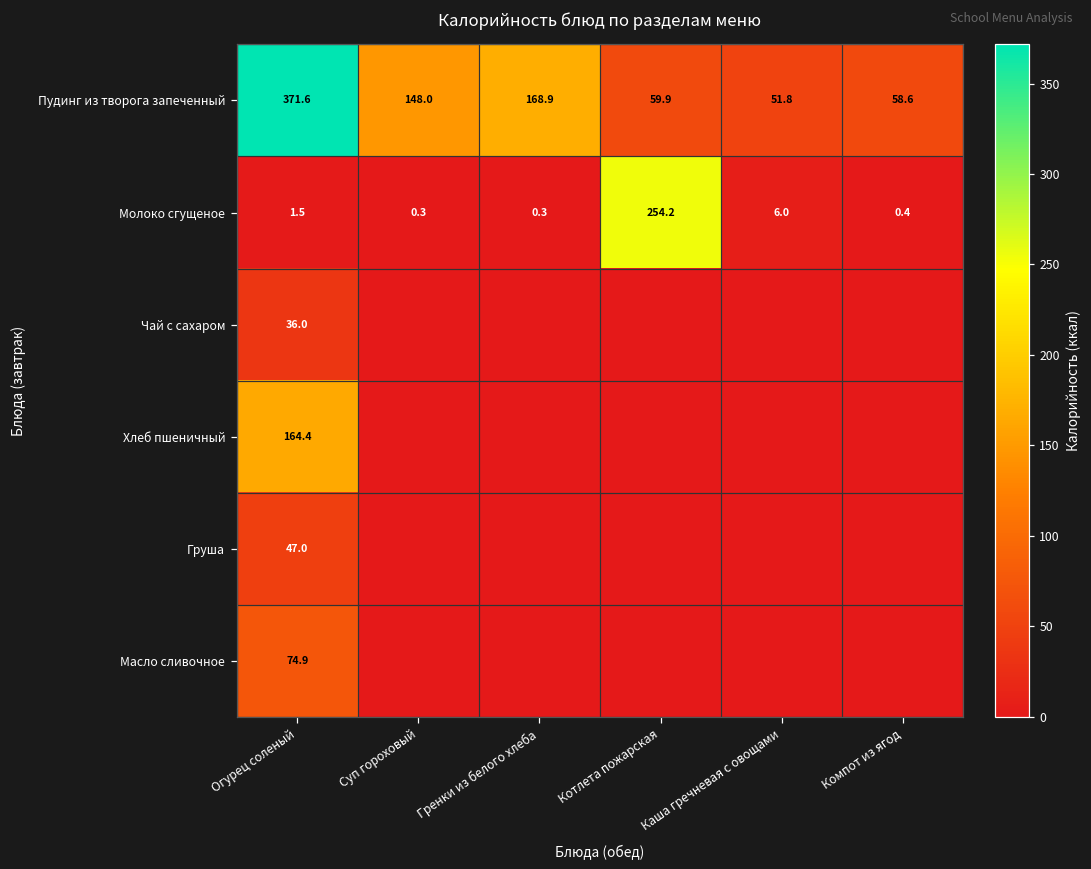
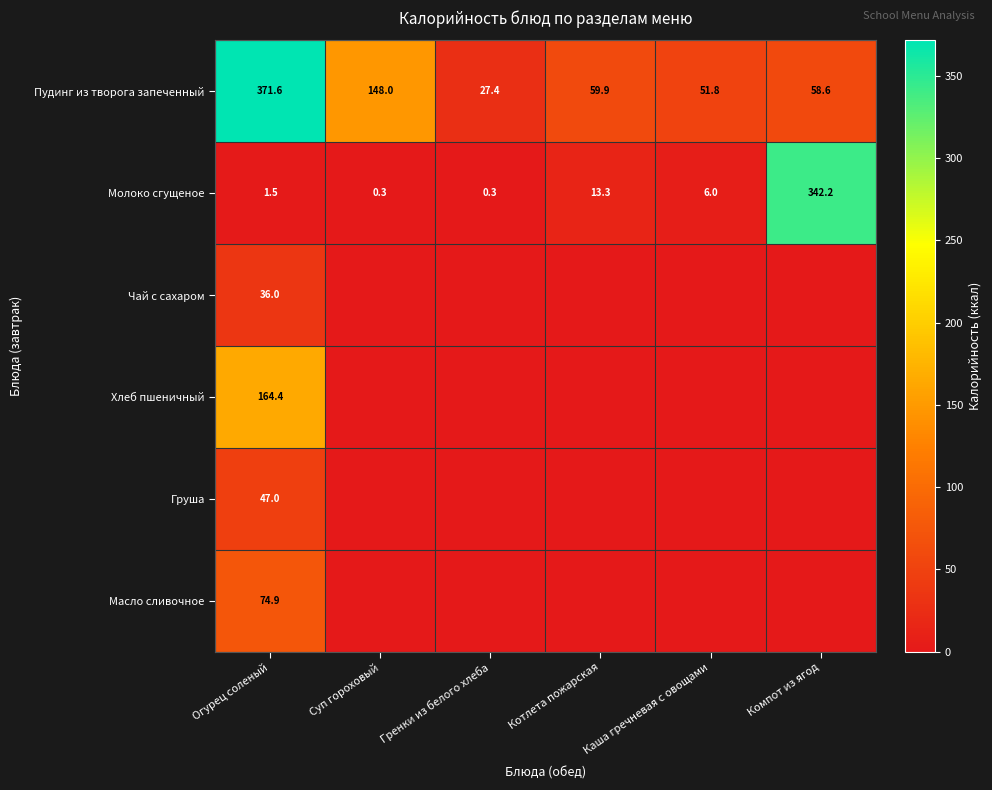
Пудинг из творога запеченный, Гренки из белого хлеба: 168.9 -> 27.4
Молоко сгущеное, Котлета пожарская: 254.2 -> 13.3
Молоко сгущеное, Компот из ягод: 0.4 -> 342.2
